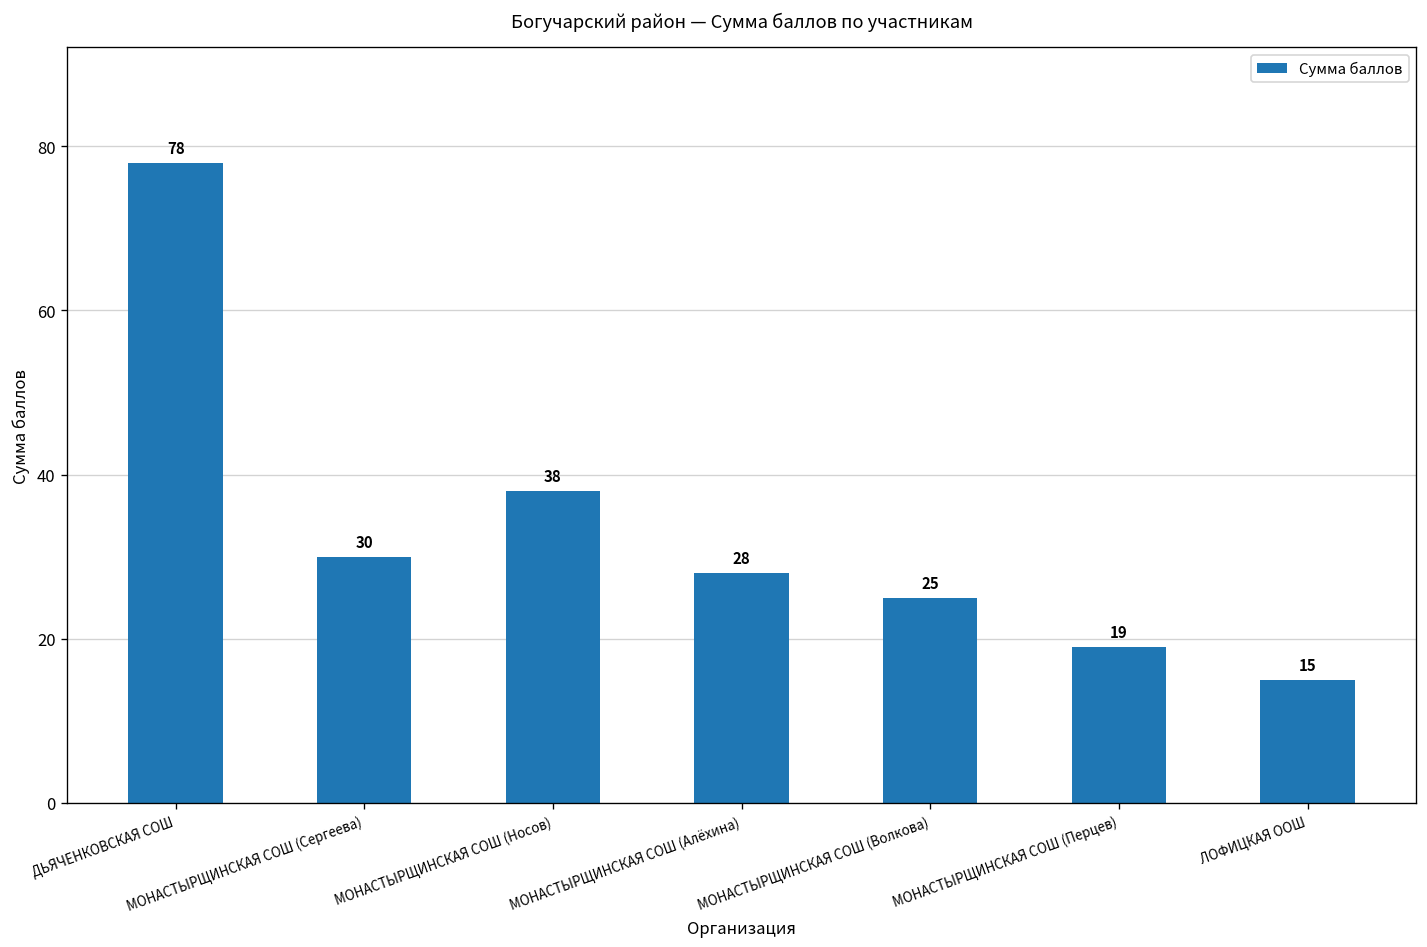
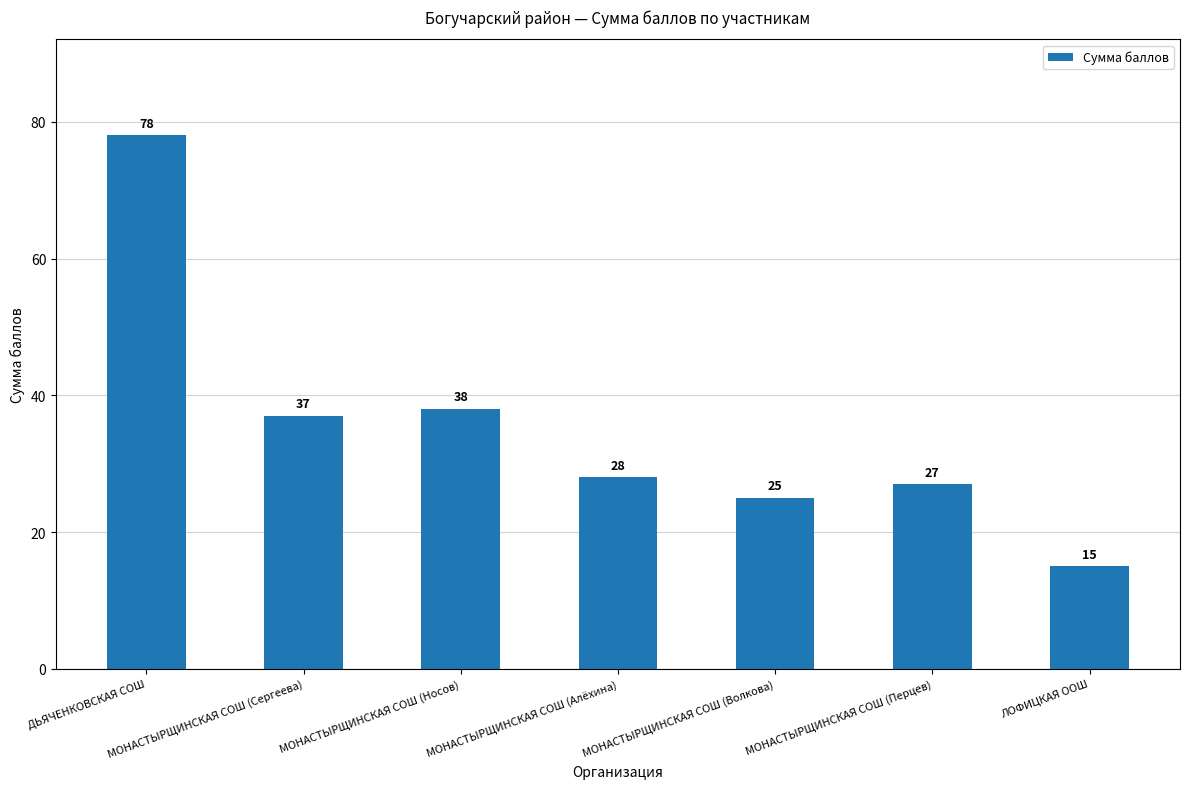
МОНАСТЫРЩИНСКАЯ СОШ (Сергеева): 30 -> 37
МОНАСТЫРЩИНСКАЯ СОШ (Перцев): 19 -> 27
